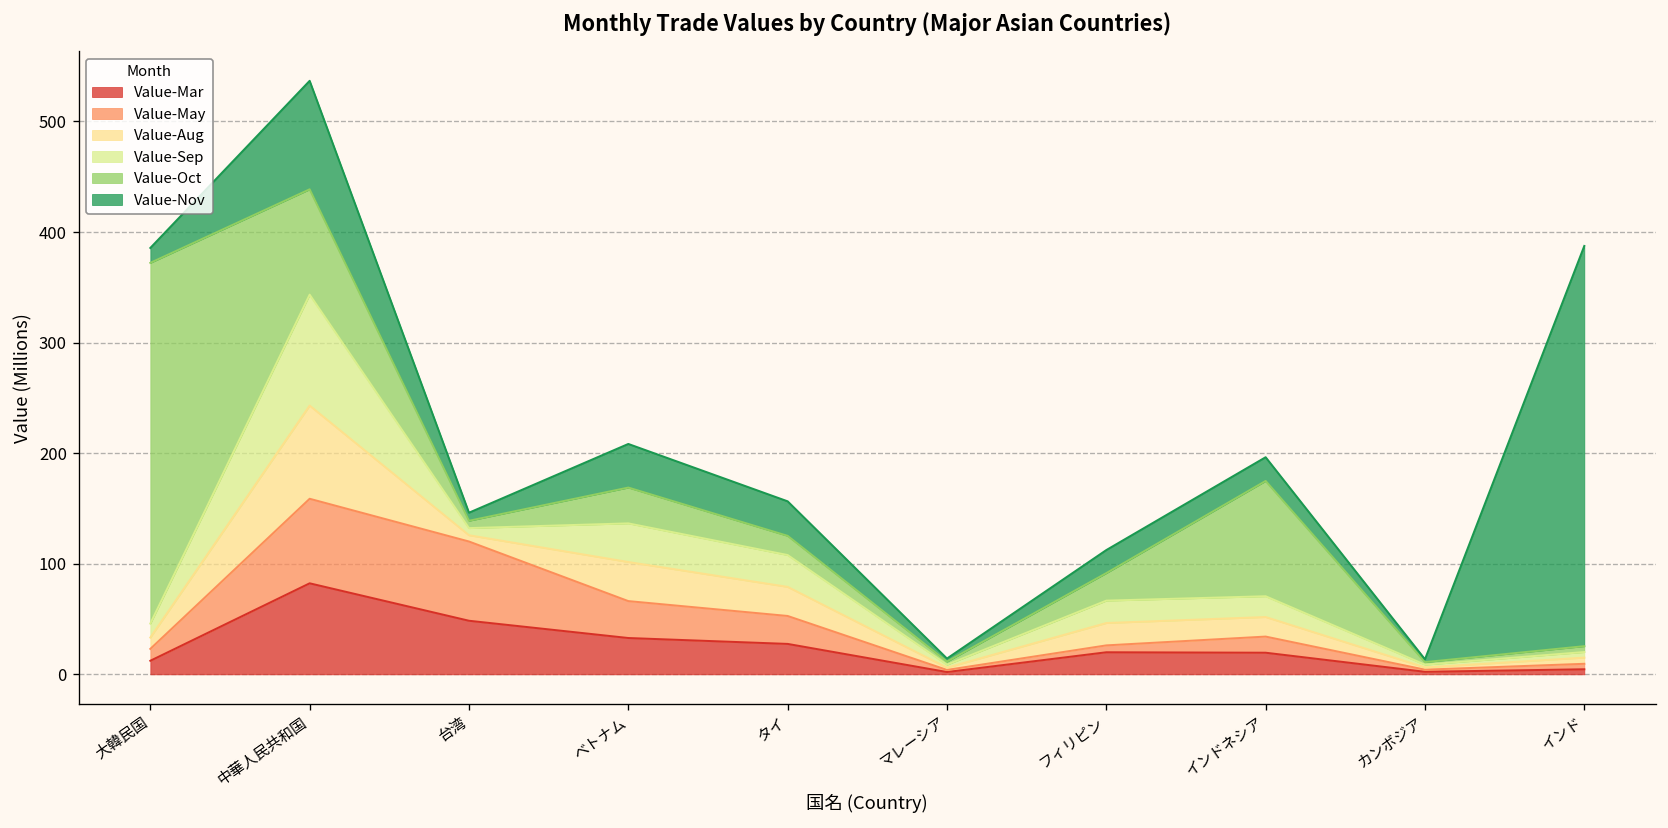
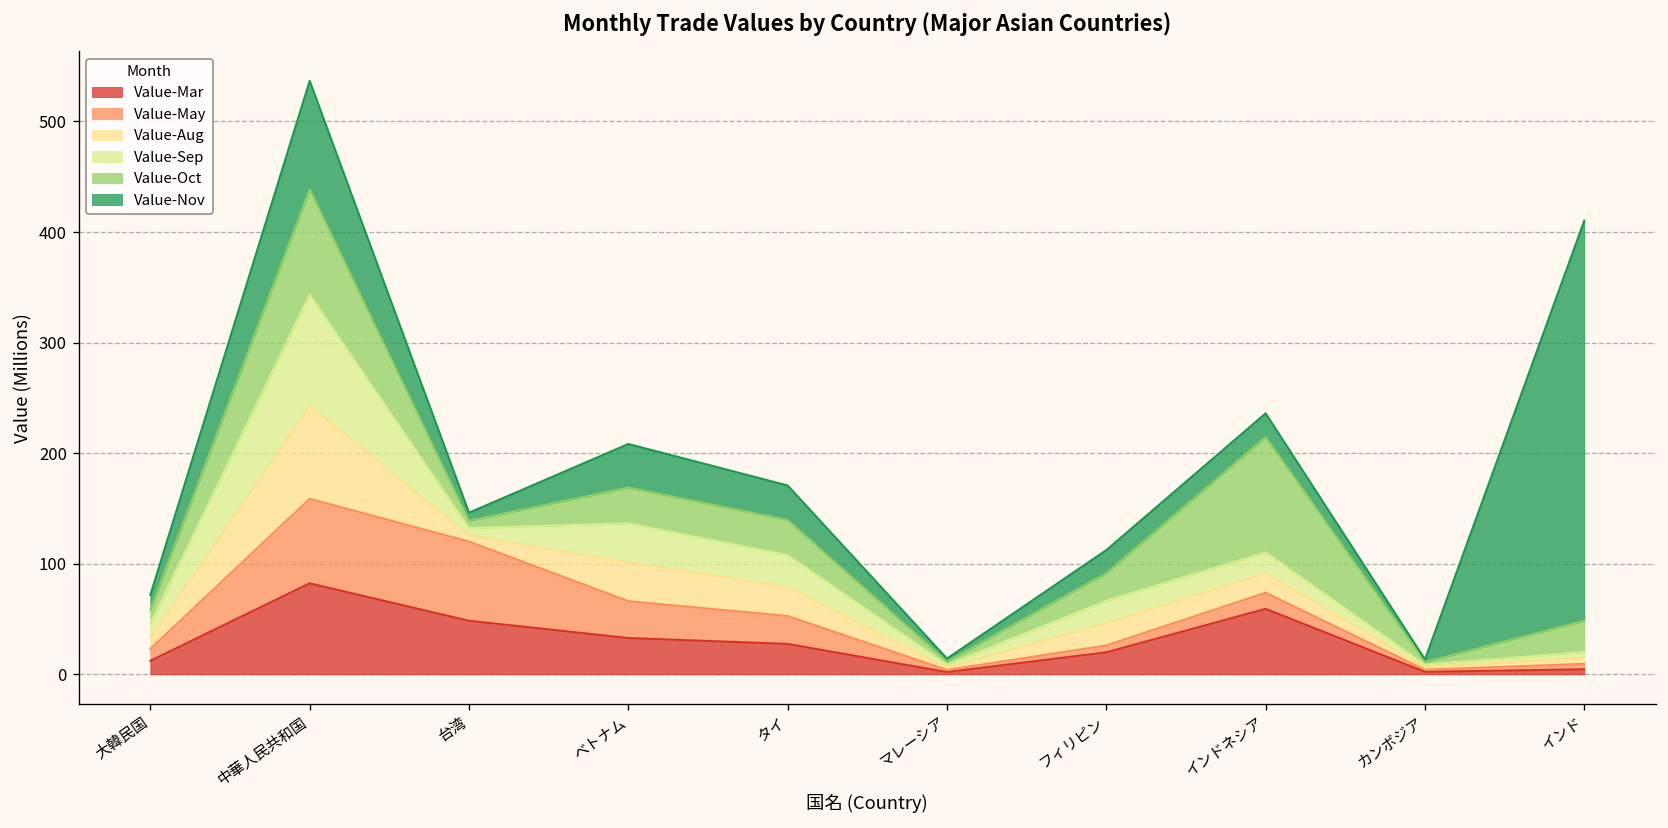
Value-Oct, 大韓民国: 330 -> 10
Value-Oct, タイ: 20 -> 30
Value-Mar, インドネシア: 20 -> 60
Value-Oct, インド: 10 -> 30
